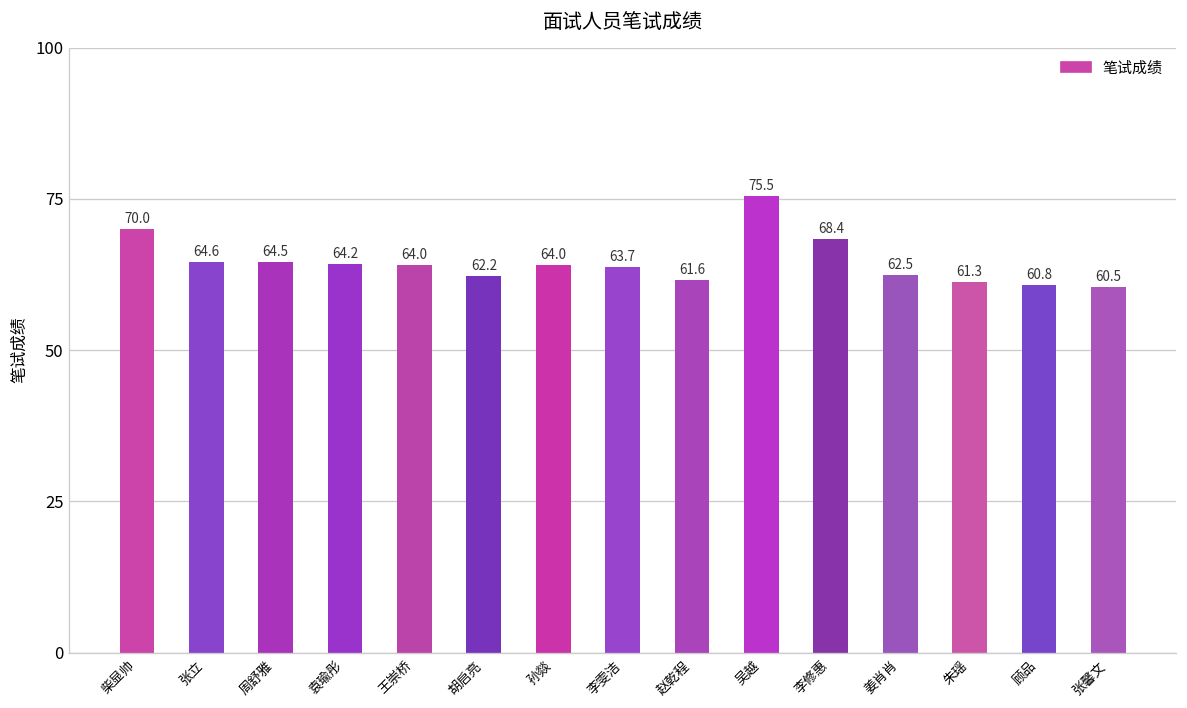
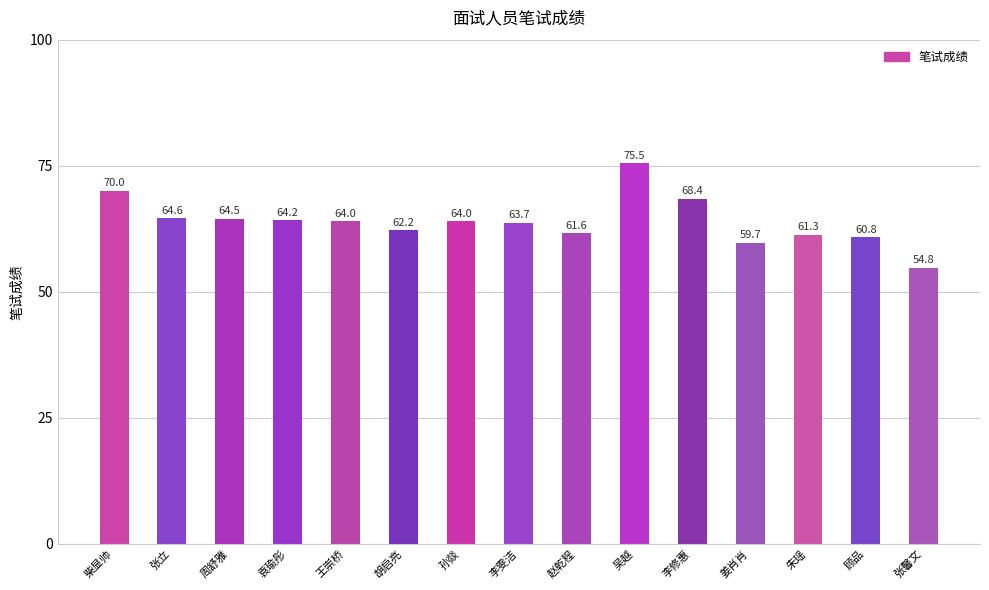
姜肖肖: 62.5 -> 59.7
张馨文: 60.5 -> 54.8
